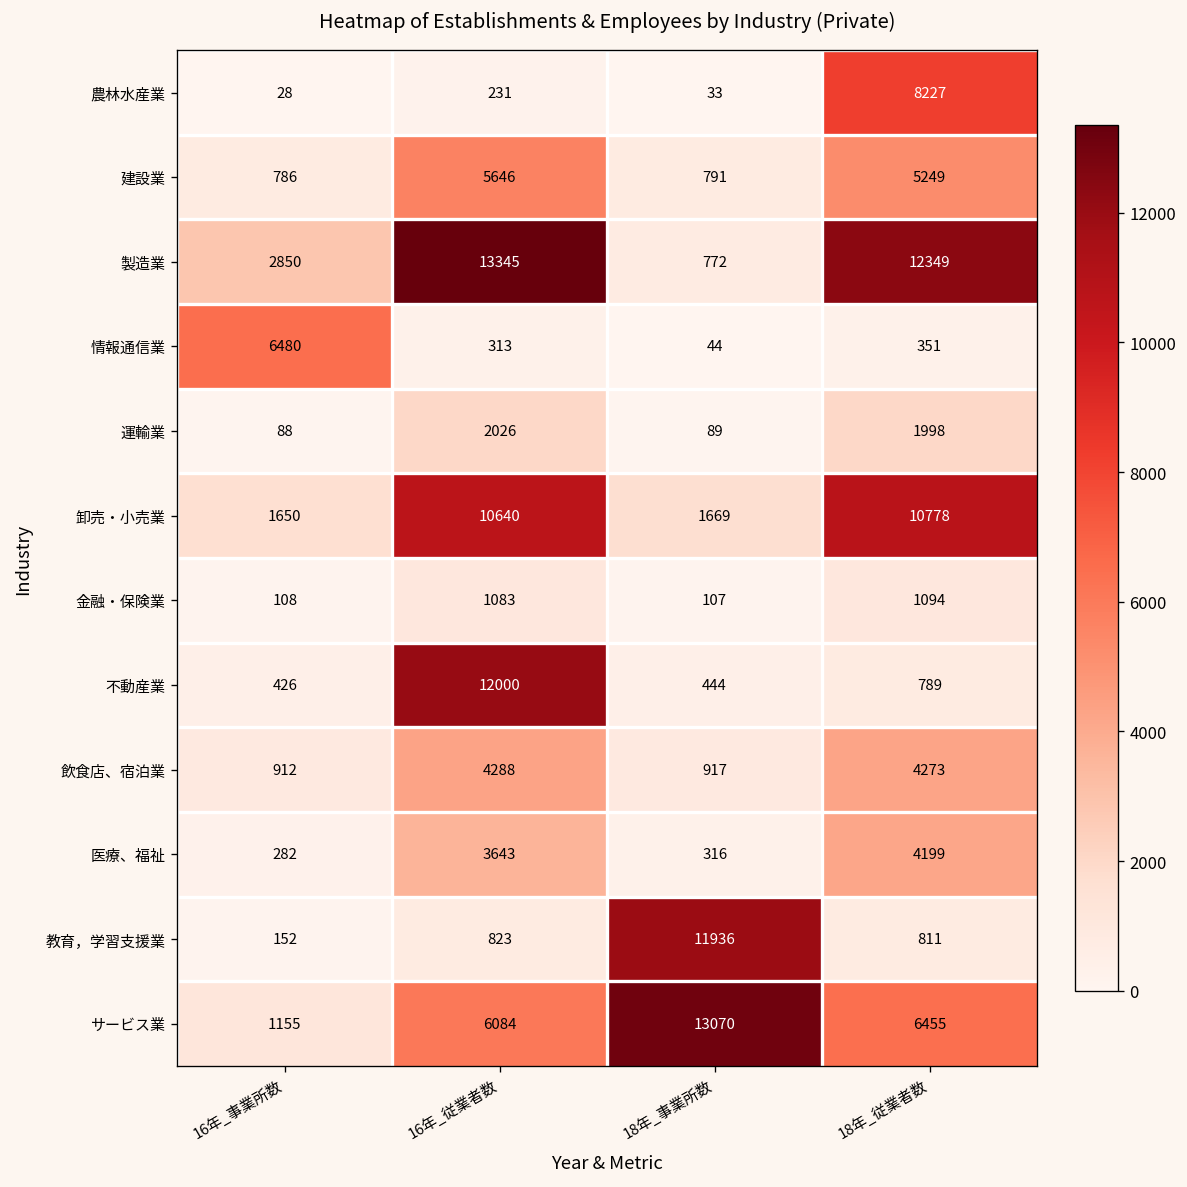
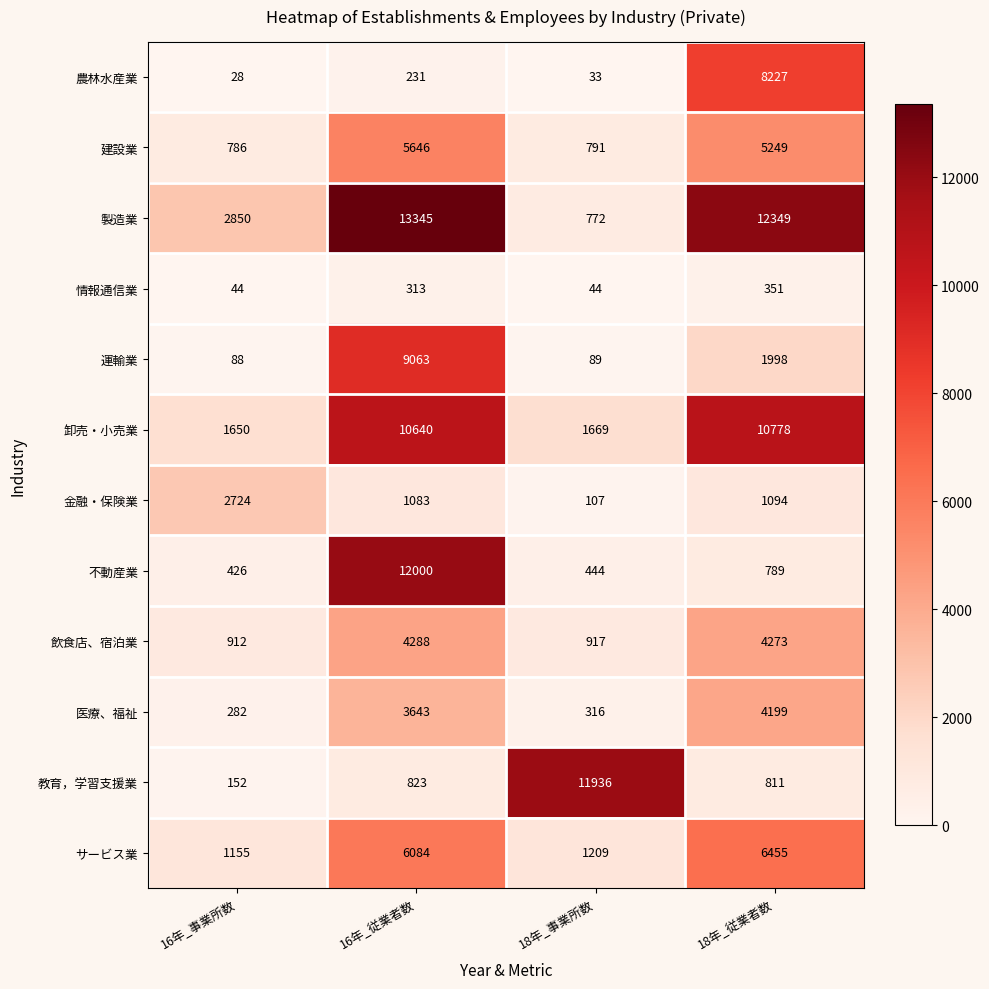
情報通信業, 16年_事業所数: 6480 -> 44
運輸業, 16年_従業者数: 2026 -> 9063
金融・保険業, 16年_事業所数: 108 -> 2724
サービス業, 18年_事業所数: 13070 -> 1209
